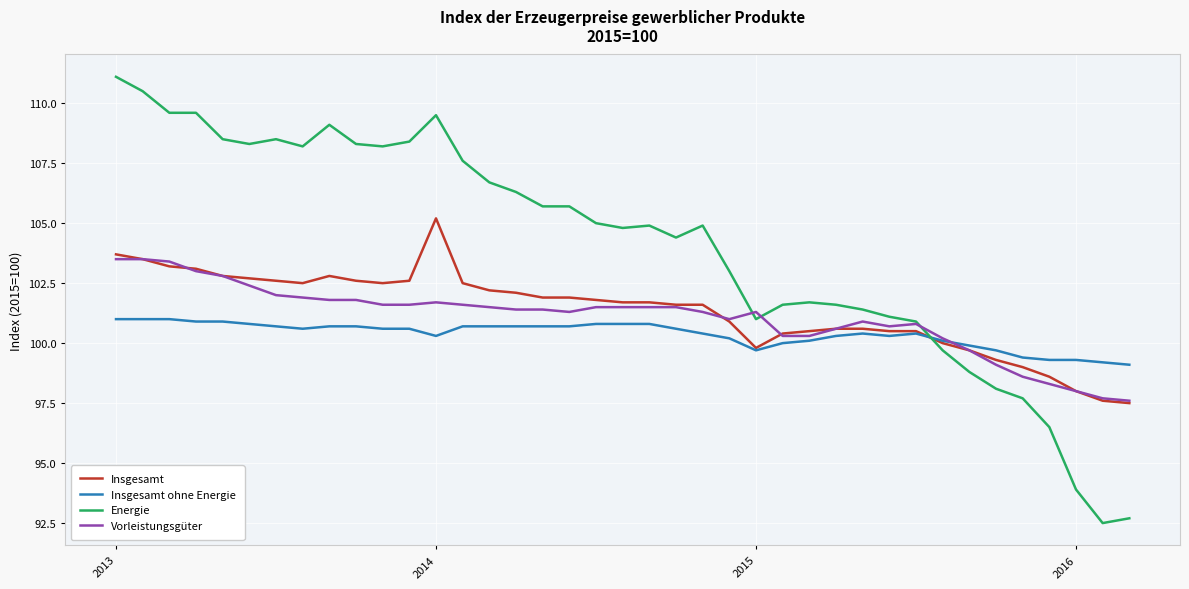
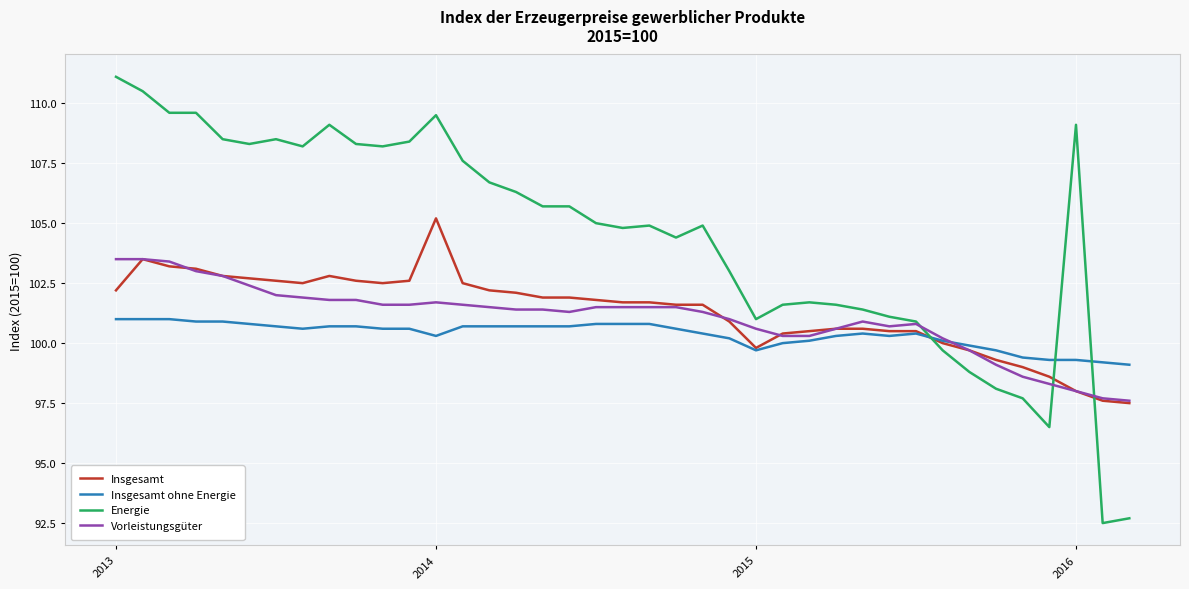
Insgesamt, 2013: 103.7 -> 102.2
Vorleistungsgüter, 2015: 101.3 -> 100.6
Energie, 2016: 93.9 -> 109.1
